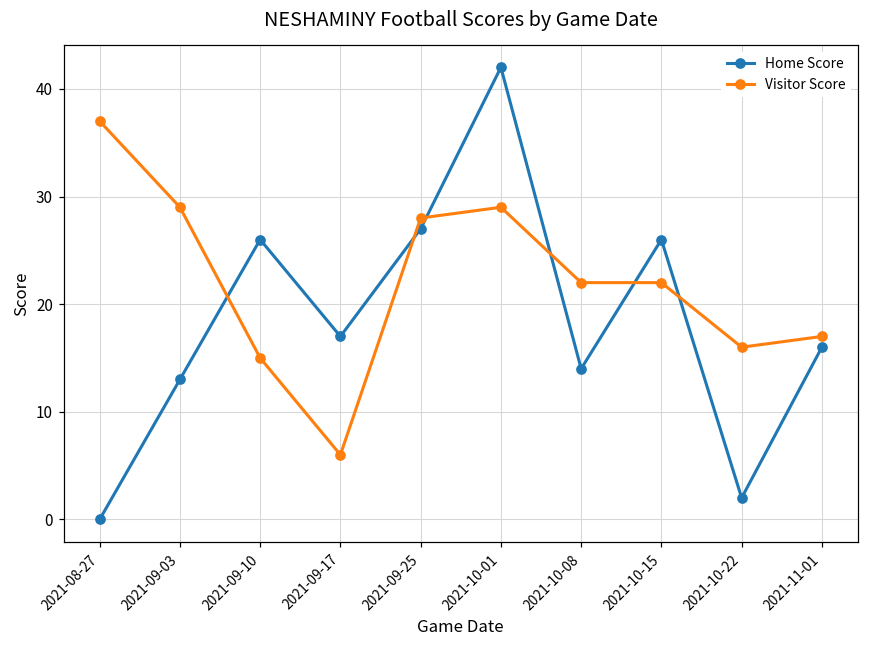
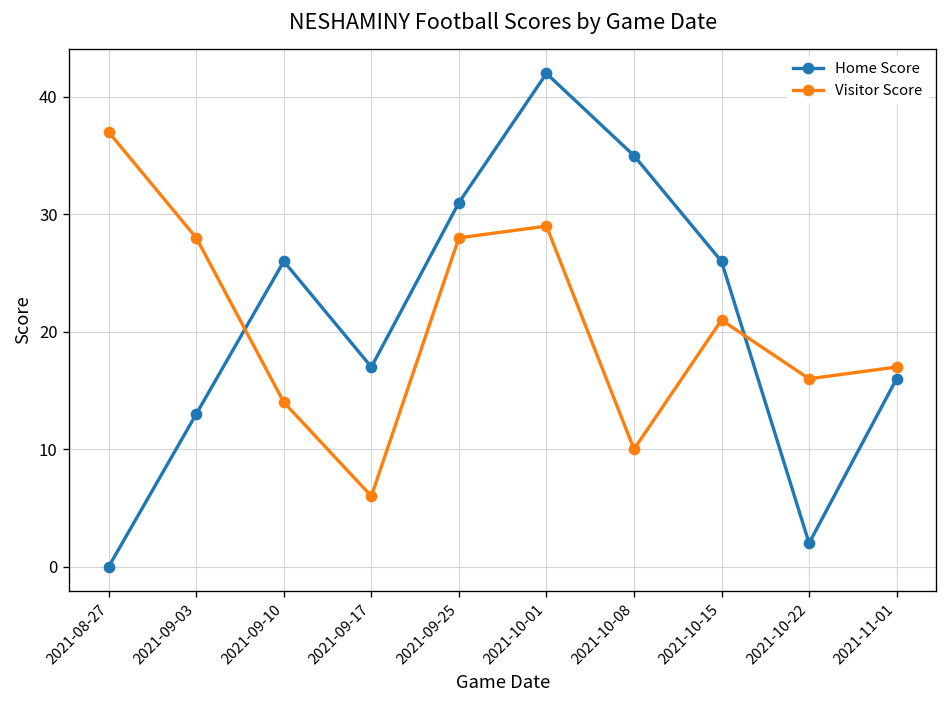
Visitor Score, 2021-09-03: 29 -> 28
Visitor Score, 2021-09-10: 15 -> 14
Home Score, 2021-09-25: 27 -> 31
Home Score, 2021-10-08: 14 -> 35
Visitor Score, 2021-10-08: 22 -> 10
Visitor Score, 2021-10-15: 22 -> 21
